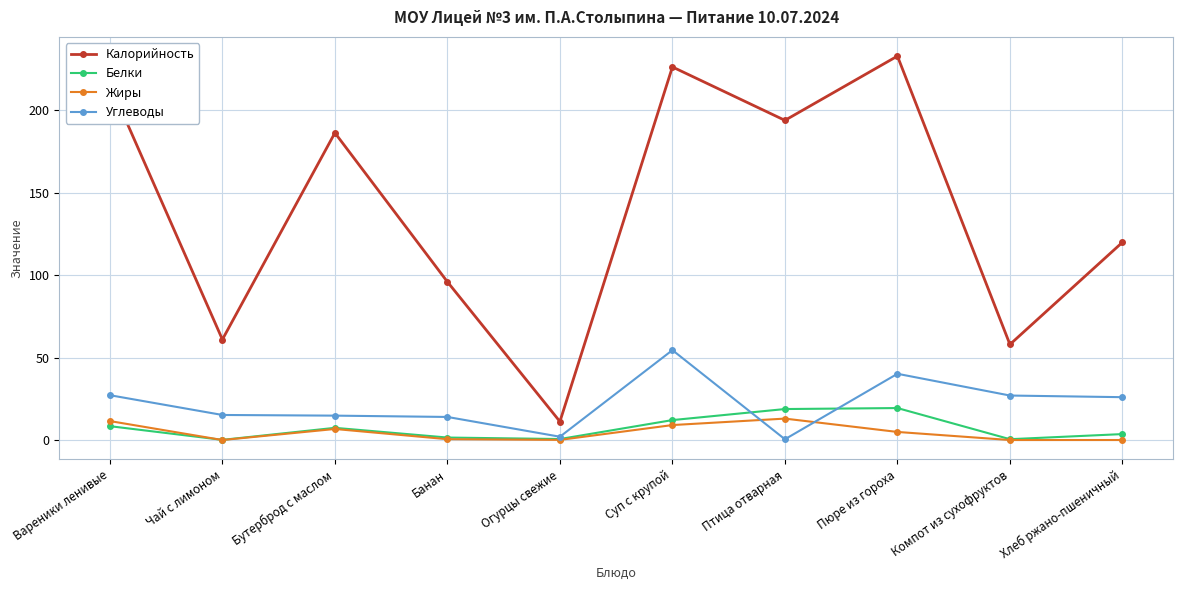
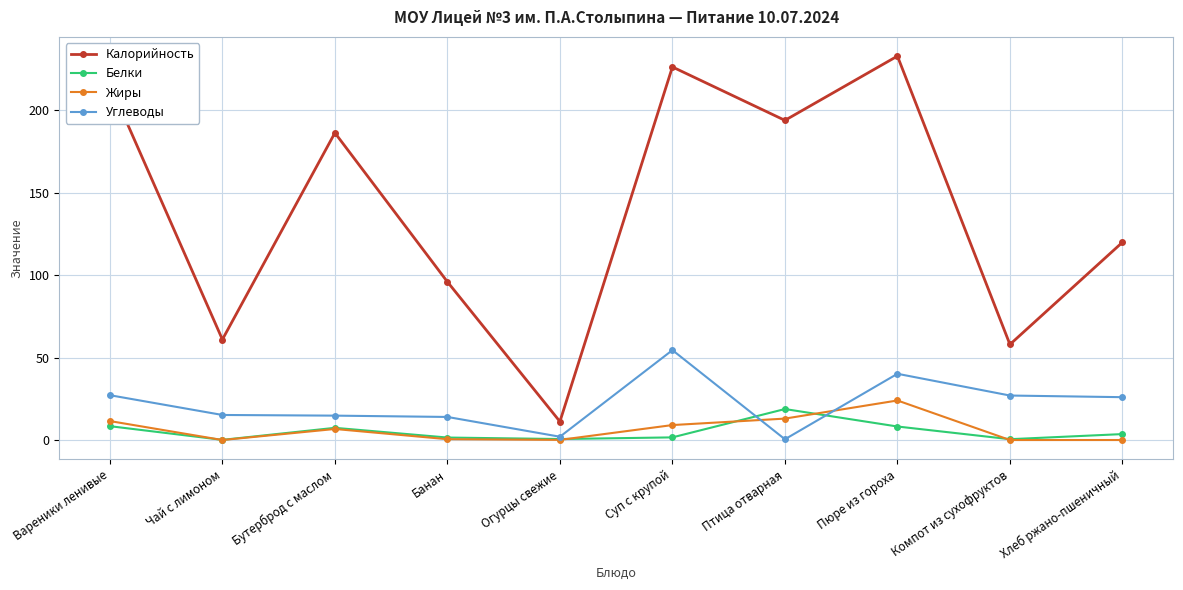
Белки, Суп с крупой: 12 -> 2
Белки, Пюре из гороха: 19 -> 8
Жиры, Пюре из гороха: 5 -> 24
